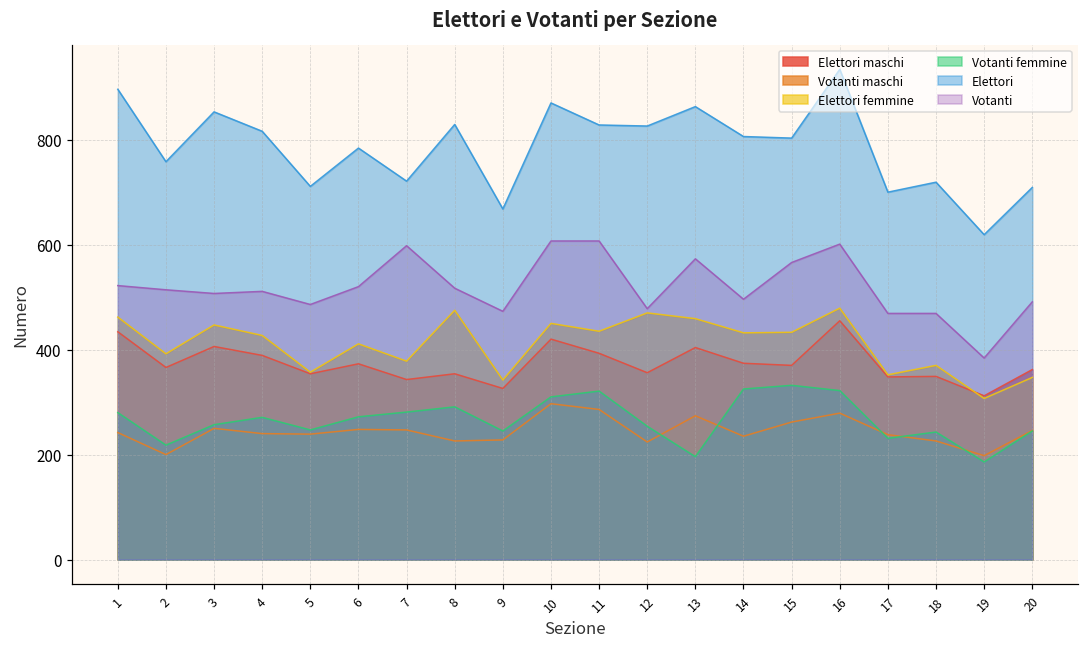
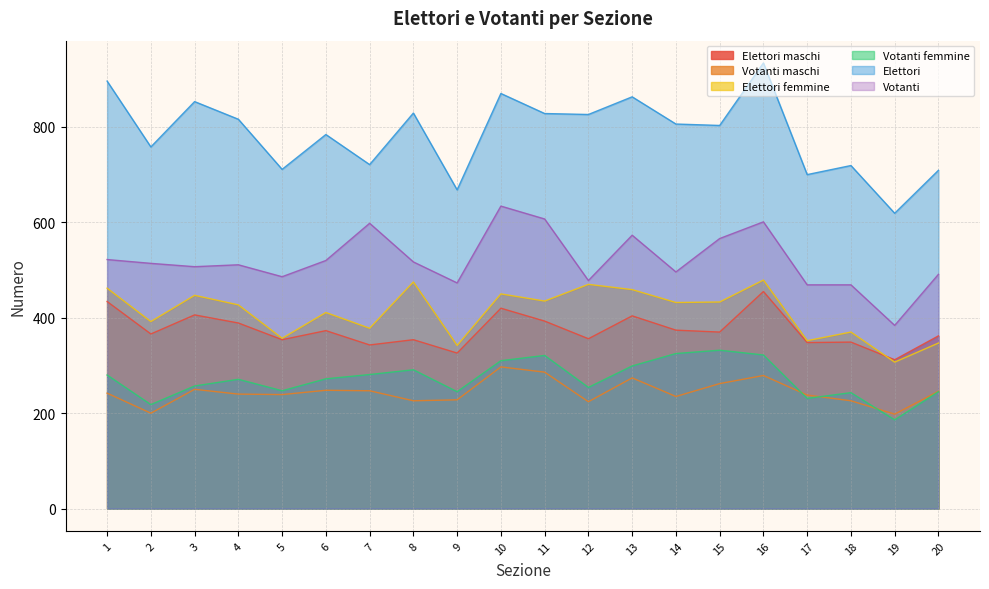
Votanti, 10: 610 -> 630
Votanti femmine, 13: 200 -> 300
